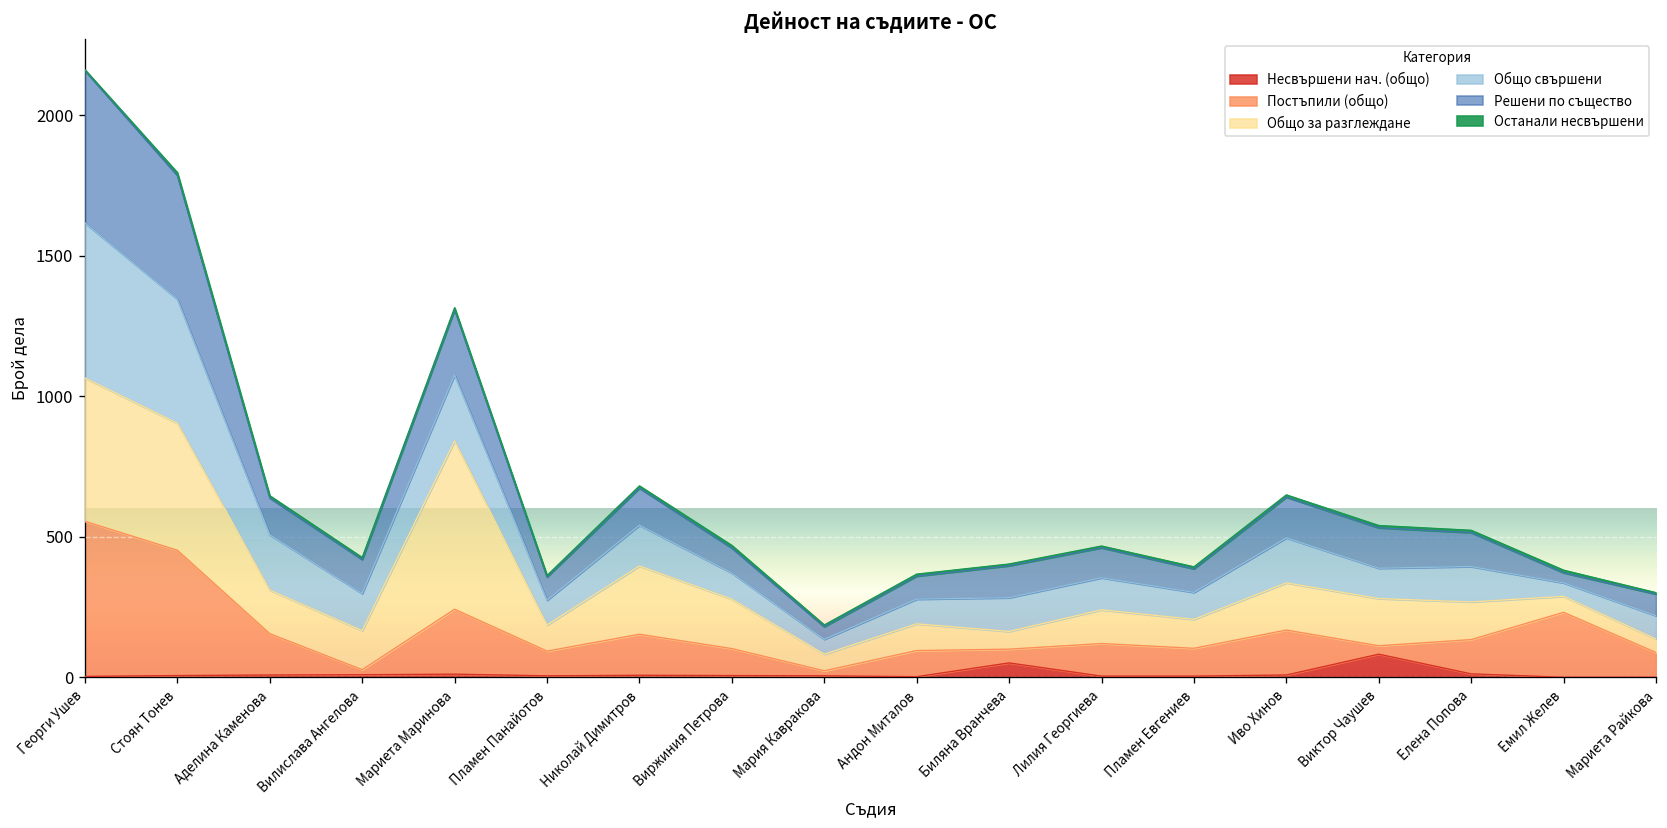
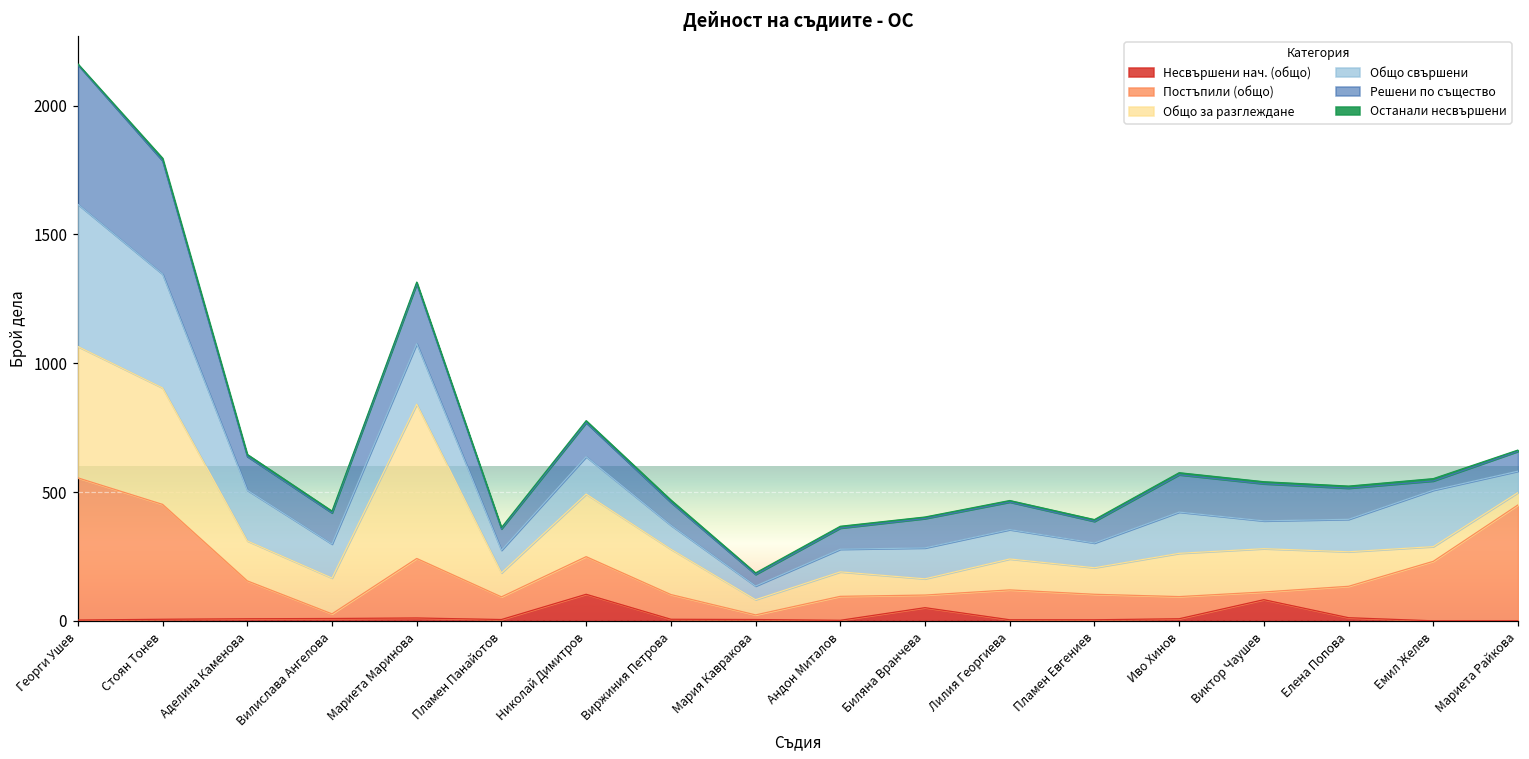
Несвършени нач. (общо), Николай Димитров: 10 -> 100
Постъпили (общо), Иво Хинов: 160 -> 90
Общо свършени, Емил Желев: 50 -> 220
Постъпили (общо), Мариета Райкова: 90 -> 450
